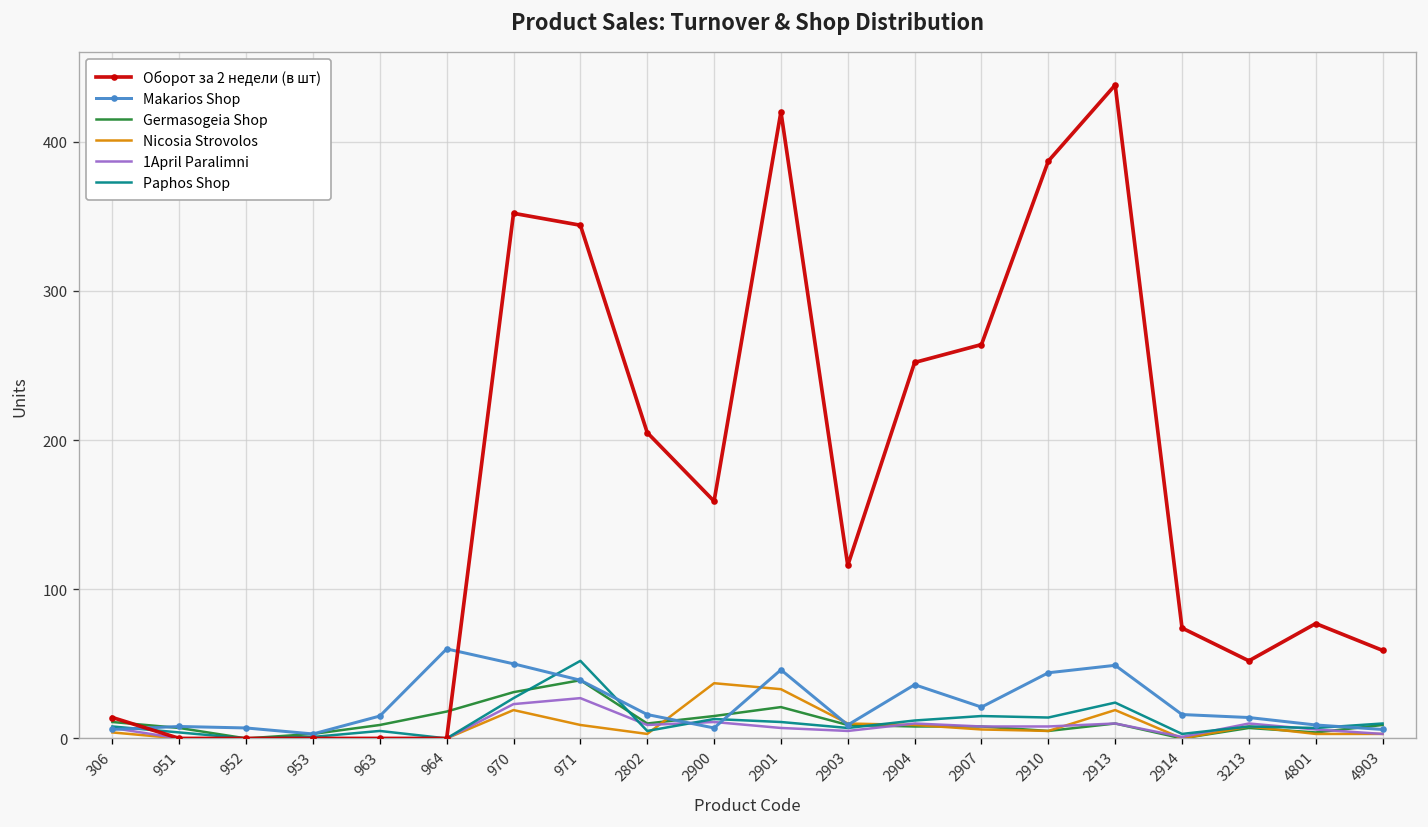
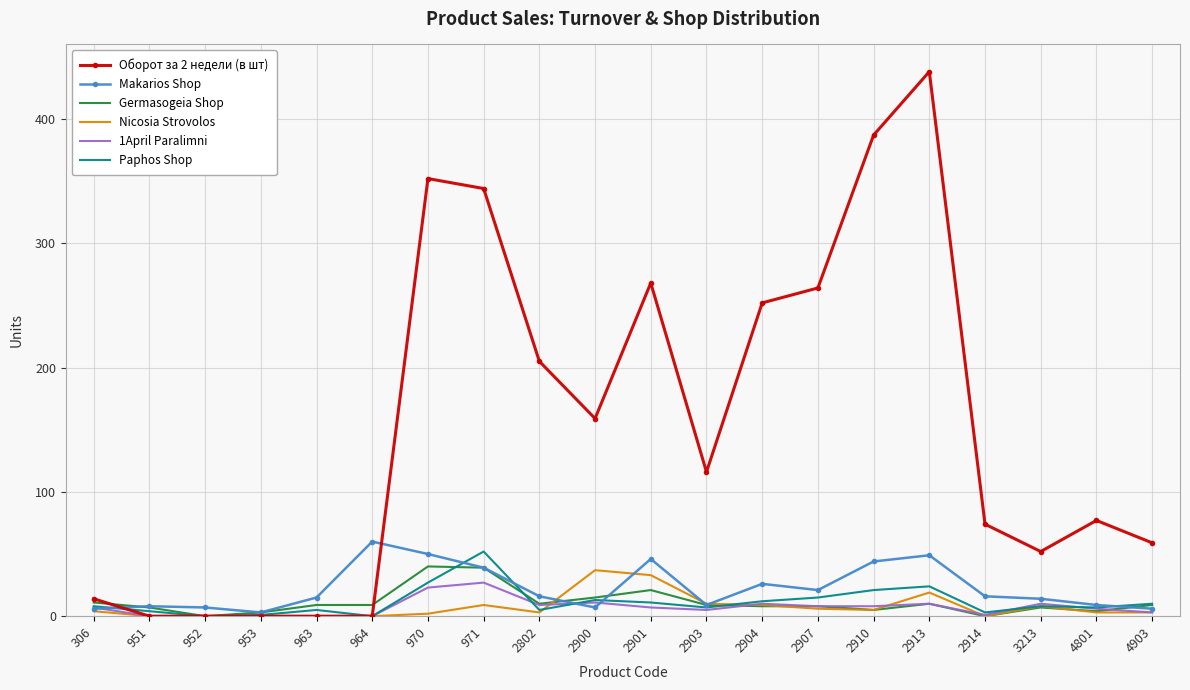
Germasogeia Shop, 964: 18 -> 9
Germasogeia Shop, 970: 31 -> 40
Nicosia Strovolos, 970: 19 -> 2
Оборот за 2 недели (в шт), 2901: 420 -> 268
Makarios Shop, 2904: 36 -> 26
Paphos Shop, 2910: 14 -> 21
